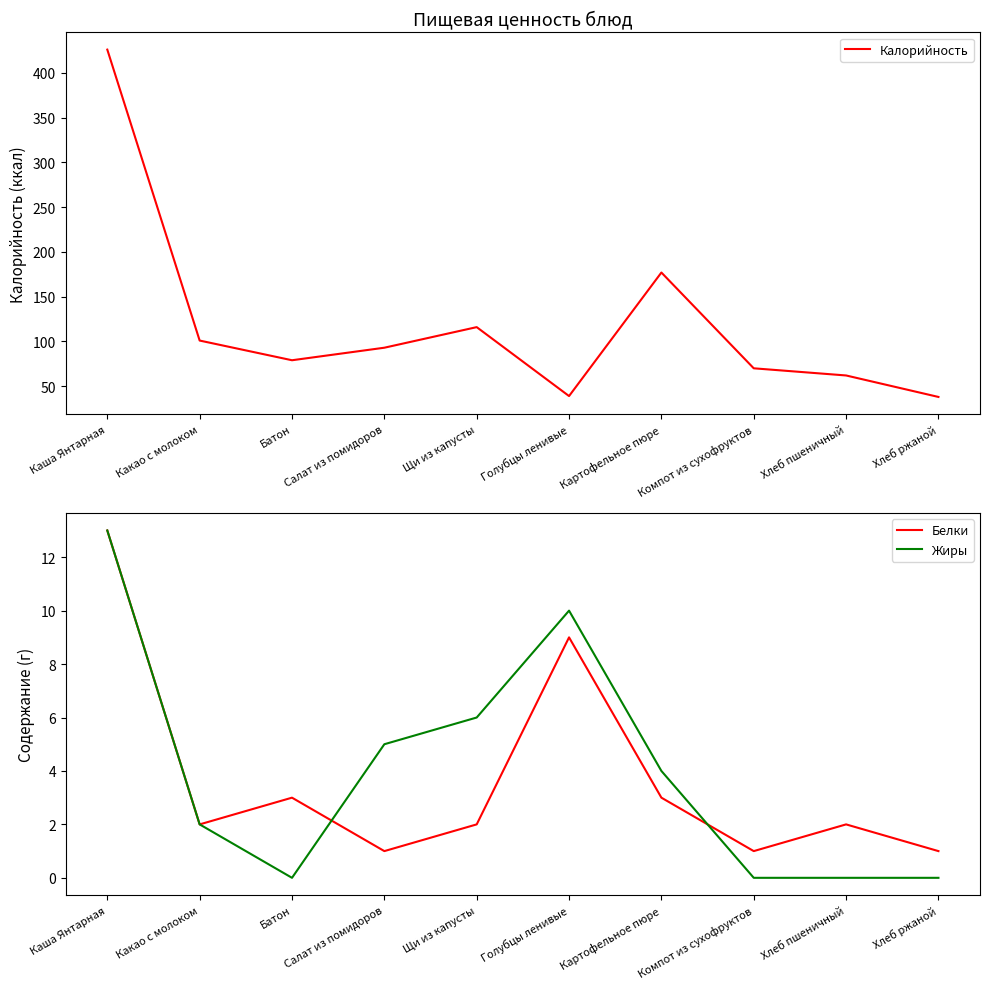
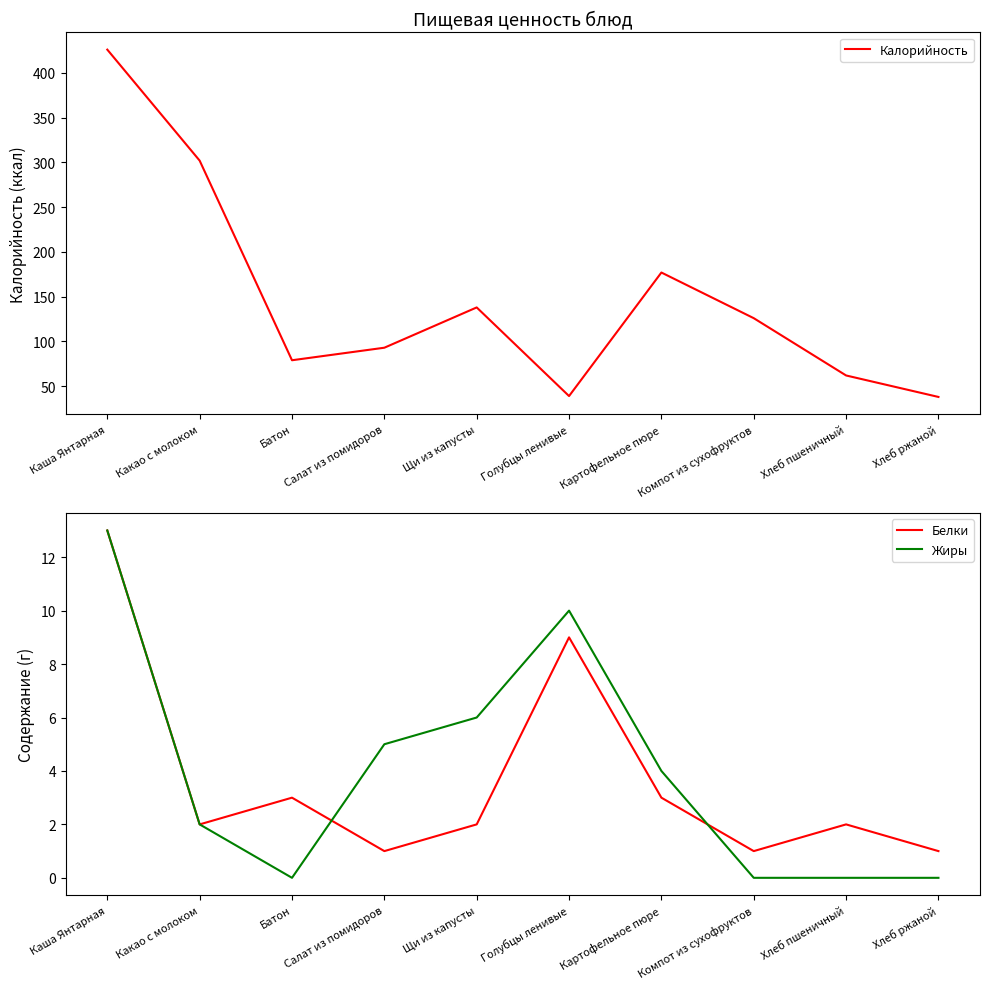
Пищевая ценность блюд, Какао с молоком: 100 -> 300
Пищевая ценность блюд, Щи из капусты: 120 -> 140
Пищевая ценность блюд, Компот из сухофруктов: 70 -> 130
